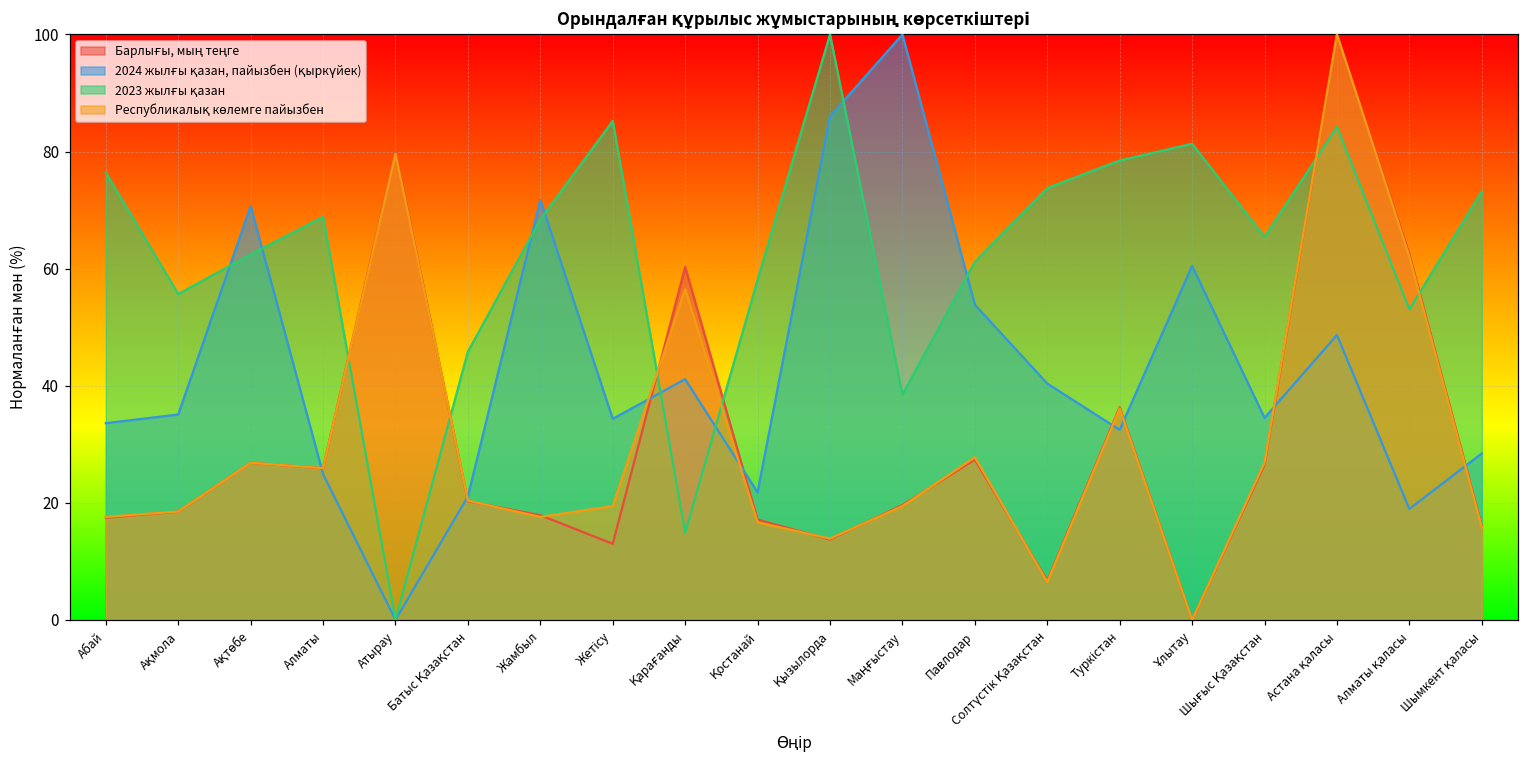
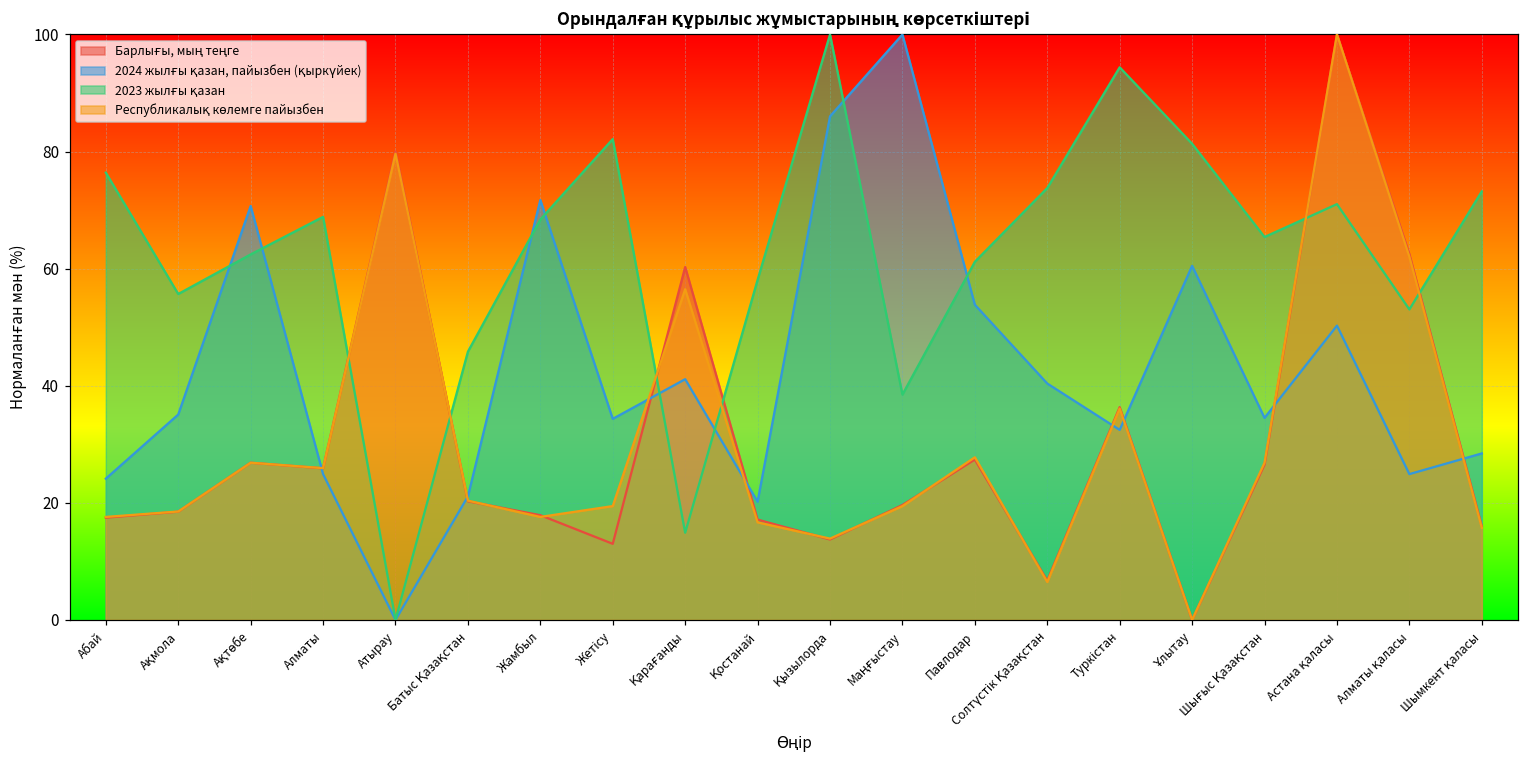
2024 жылғы қазан, пайызбен (қыркүйек), Абай: 34 -> 24
2023 жылғы қазан, Жетісу: 85 -> 82
2024 жылғы қазан, пайызбен (қыркүйек), Қостанай: 22 -> 20
2023 жылғы қазан, Туркістан: 78 -> 94
2024 жылғы қазан, пайызбен (қыркүйек), Астана қаласы: 49 -> 50
2023 жылғы қазан, Астана қаласы: 84 -> 71
2024 жылғы қазан, пайызбен (қыркүйек), Алматы қаласы: 19 -> 25
